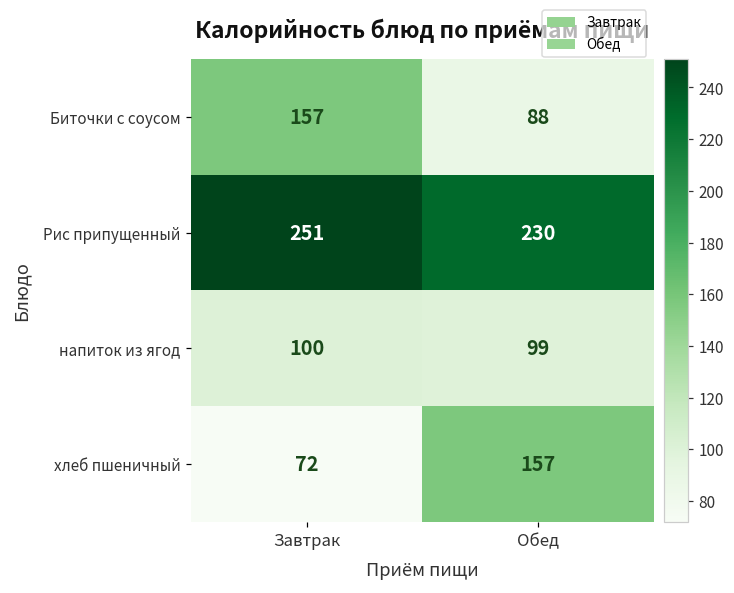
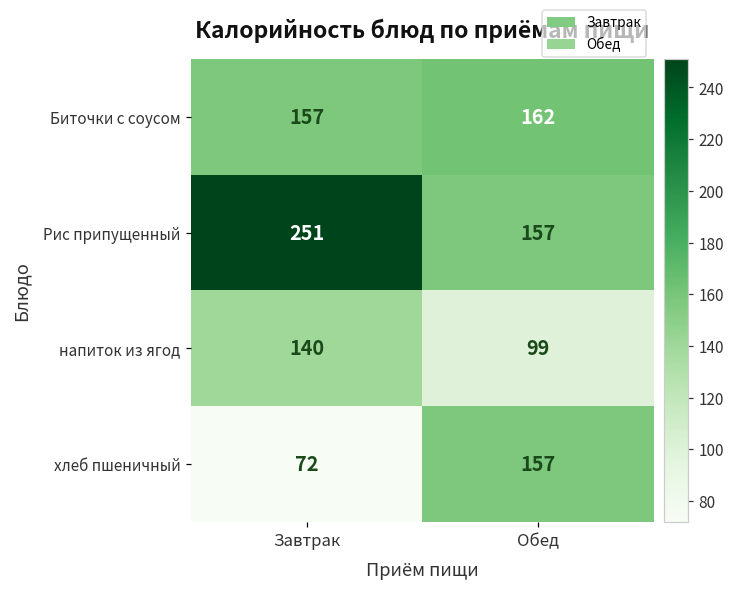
Биточки с соусом, Обед: 88 -> 162
Рис припущенный, Обед: 230 -> 157
напиток из ягод, Завтрак: 100 -> 140
